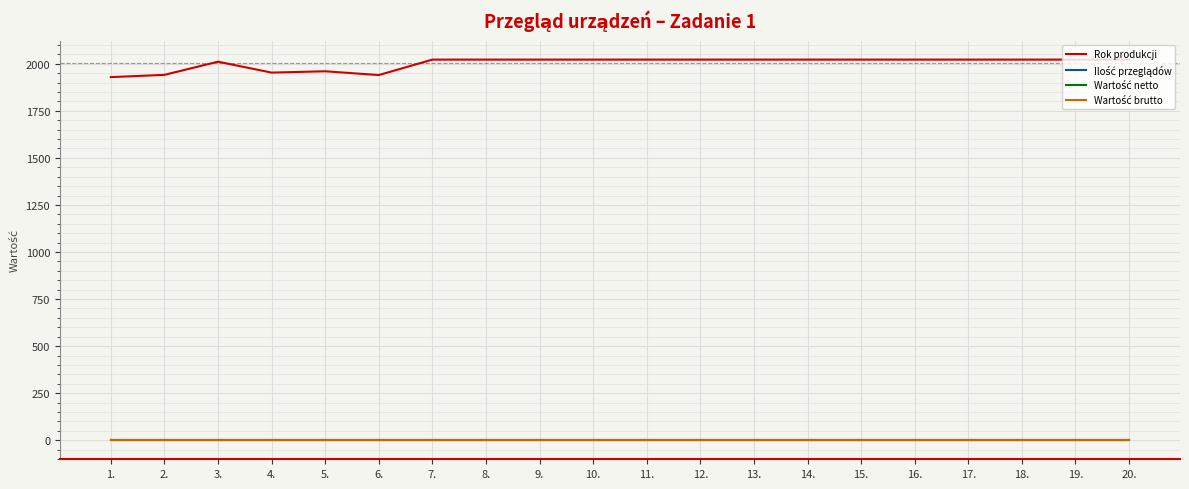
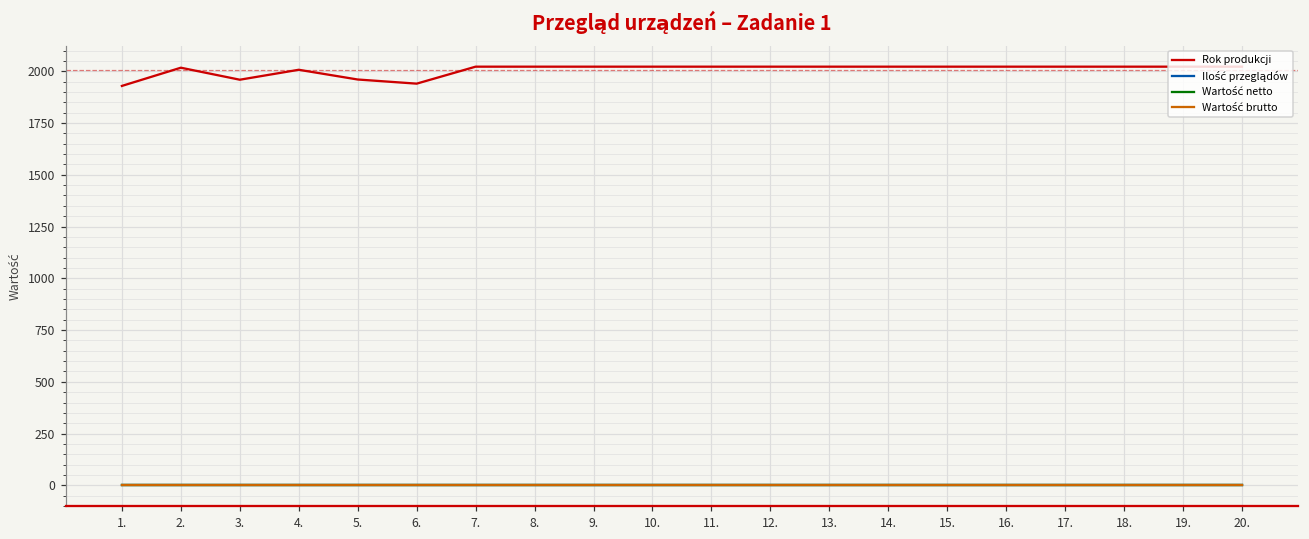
Rok produkcji, 2.: 1940 -> 2020
Rok produkcji, 3.: 2010 -> 1960
Rok produkcji, 4.: 1950 -> 2010
